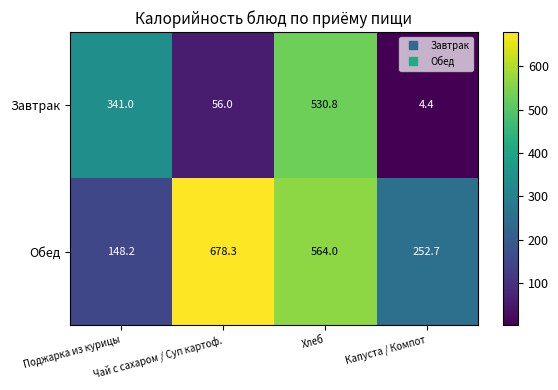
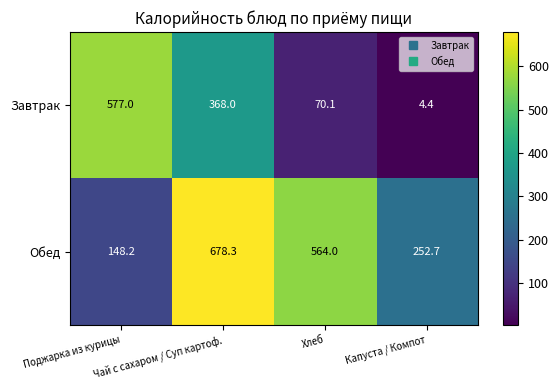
Завтрак, Поджарка из курицы: 341.0 -> 577.0
Завтрак, Чай с сахаром / Суп картоф.: 56.0 -> 368.0
Завтрак, Хлеб: 530.8 -> 70.1
